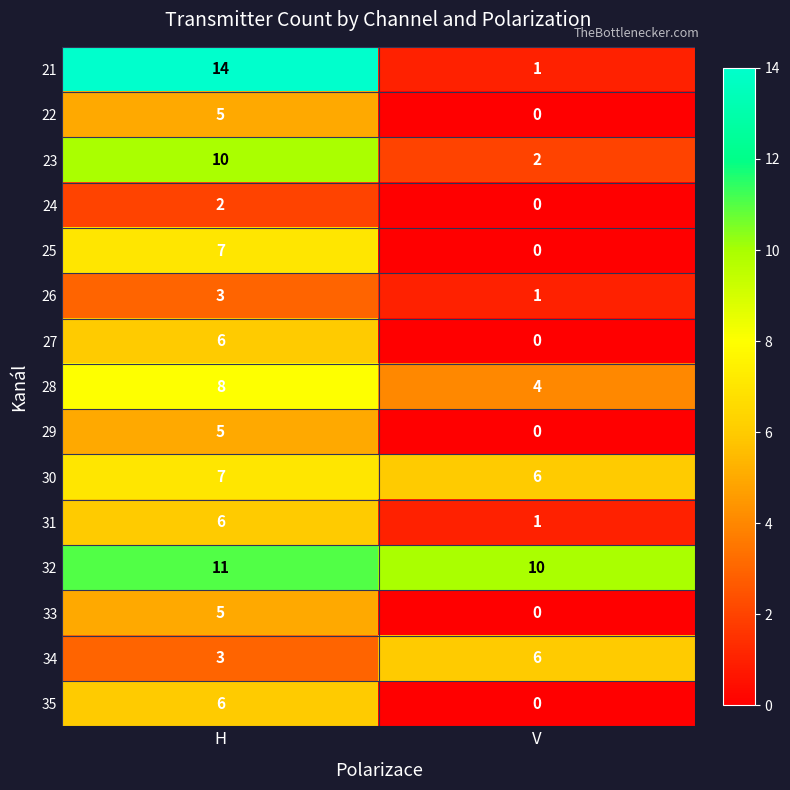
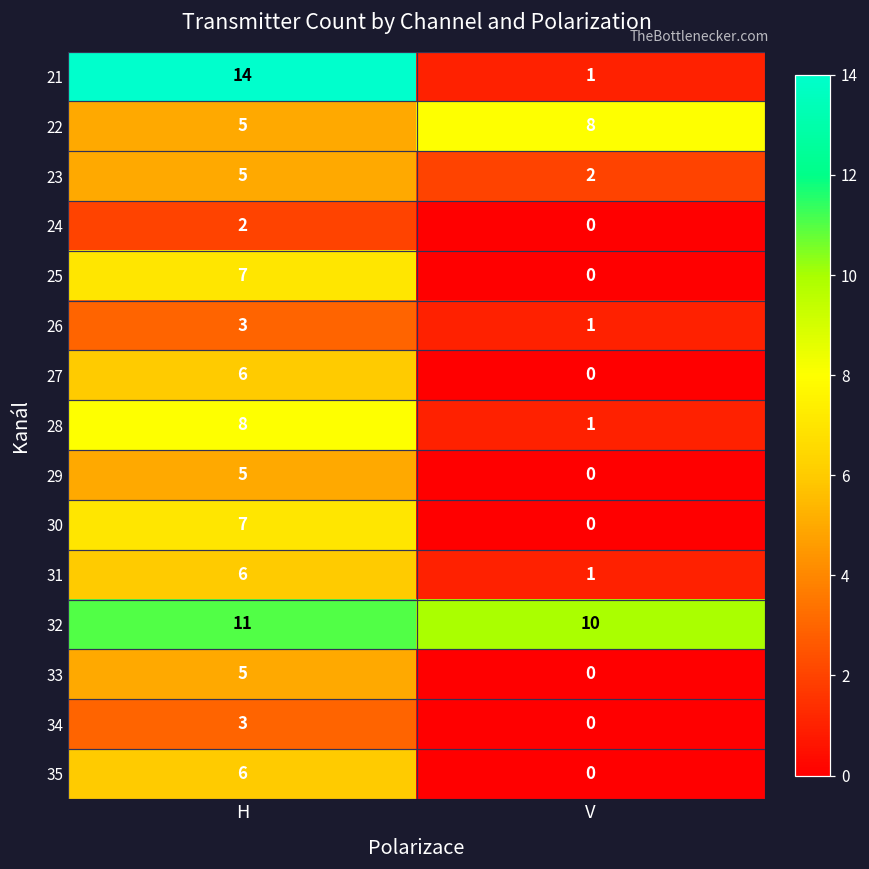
22, V: 0 -> 8
23, H: 10 -> 5
28, V: 4 -> 1
30, V: 6 -> 0
34, V: 6 -> 0
